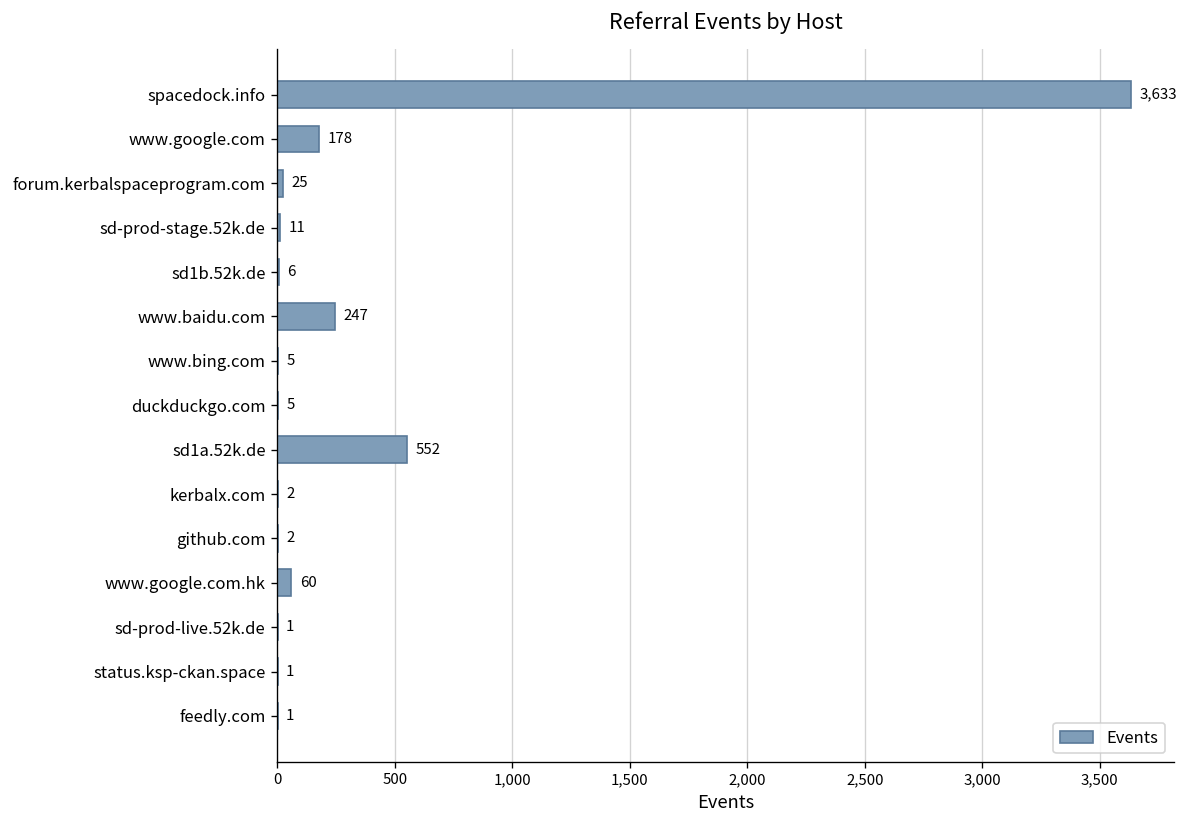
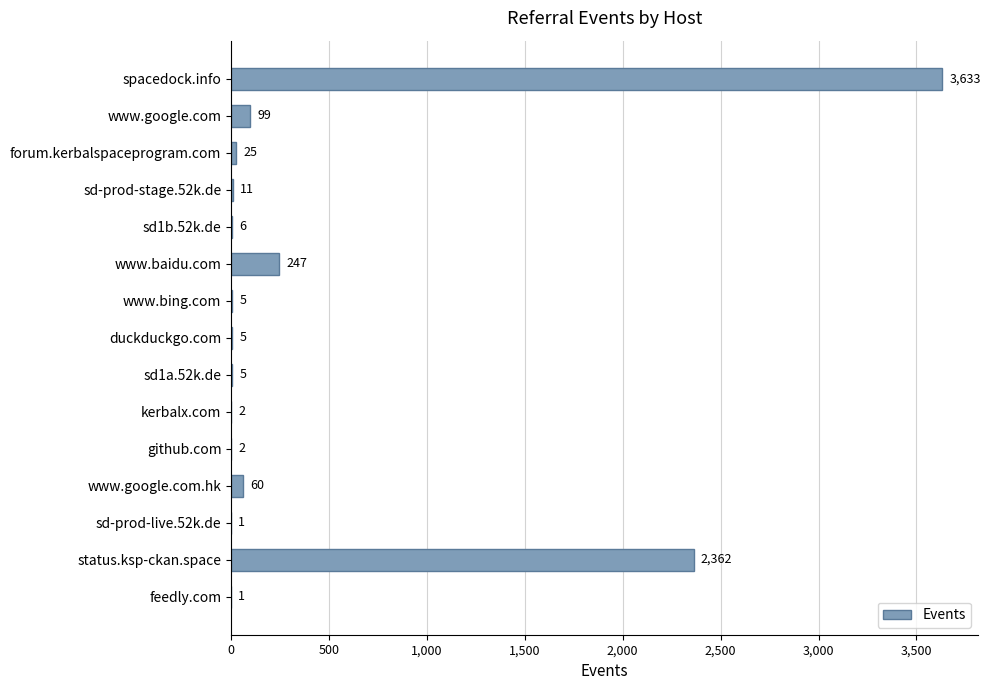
www.google.com: 178 -> 99
sd1a.52k.de: 552 -> 5
status.ksp-ckan.space: 1 -> 2,362
